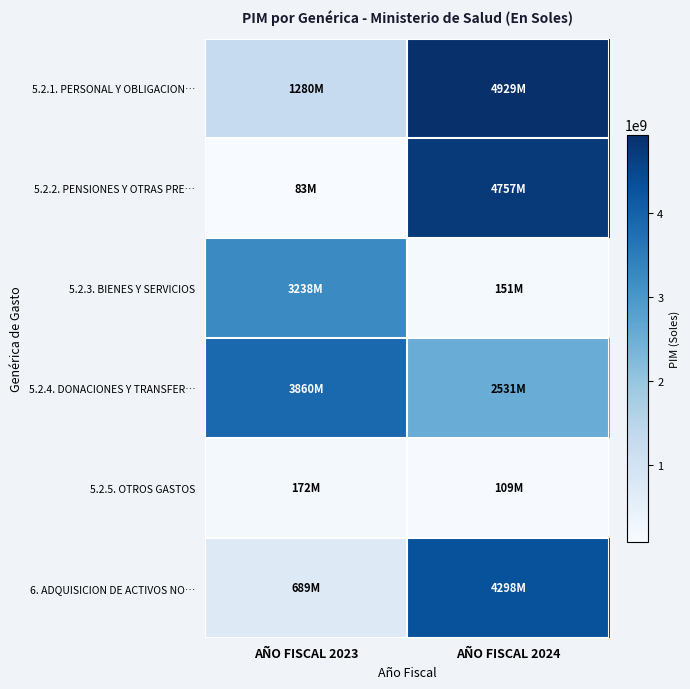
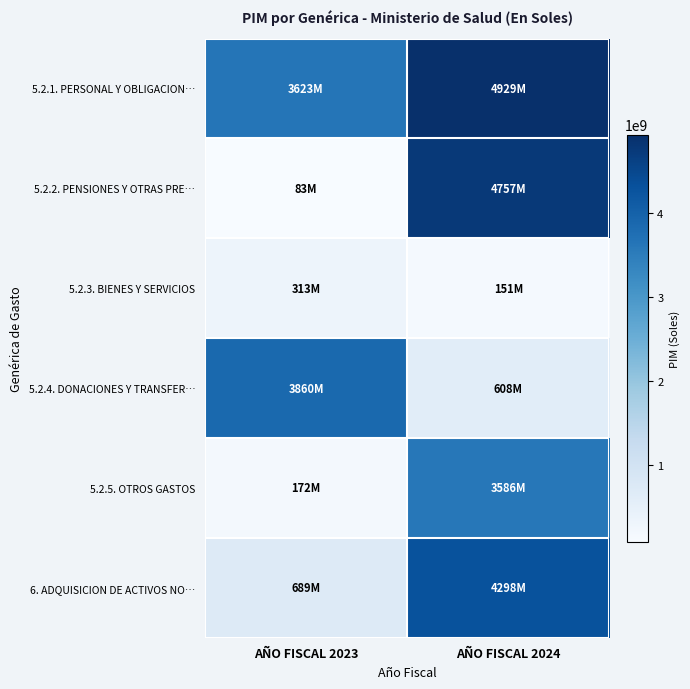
5.2.1. PERSONAL Y OBLIGACION…, AÑO FISCAL 2023: 1280M -> 3623M
5.2.3. BIENES Y SERVICIOS, AÑO FISCAL 2023: 3238M -> 313M
5.2.4. DONACIONES Y TRANSFER…, AÑO FISCAL 2024: 2531M -> 608M
5.2.5. OTROS GASTOS, AÑO FISCAL 2024: 109M -> 3586M
